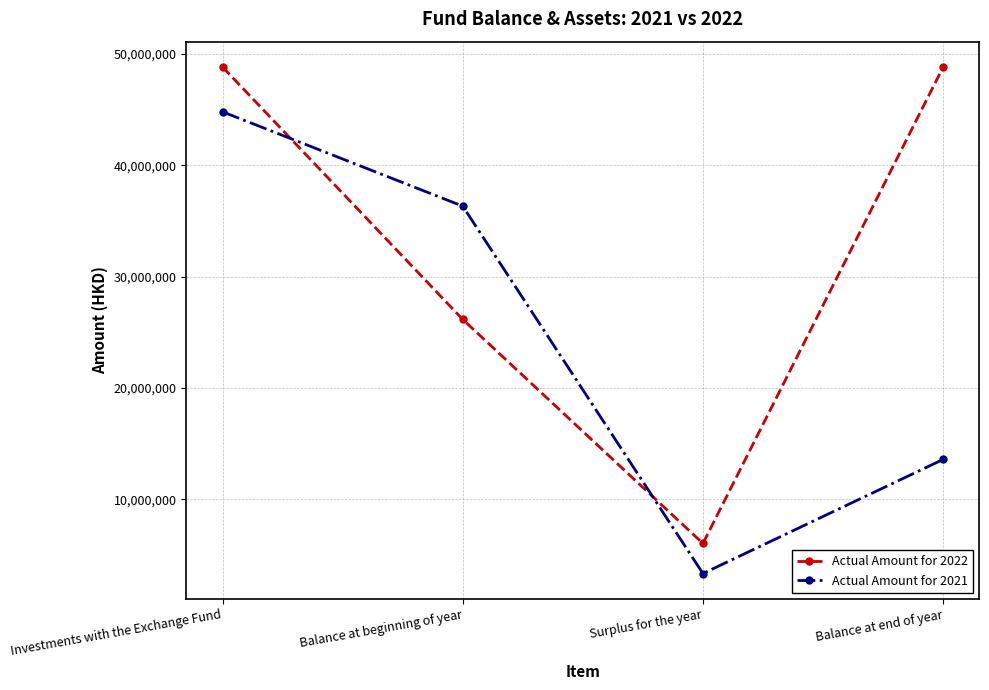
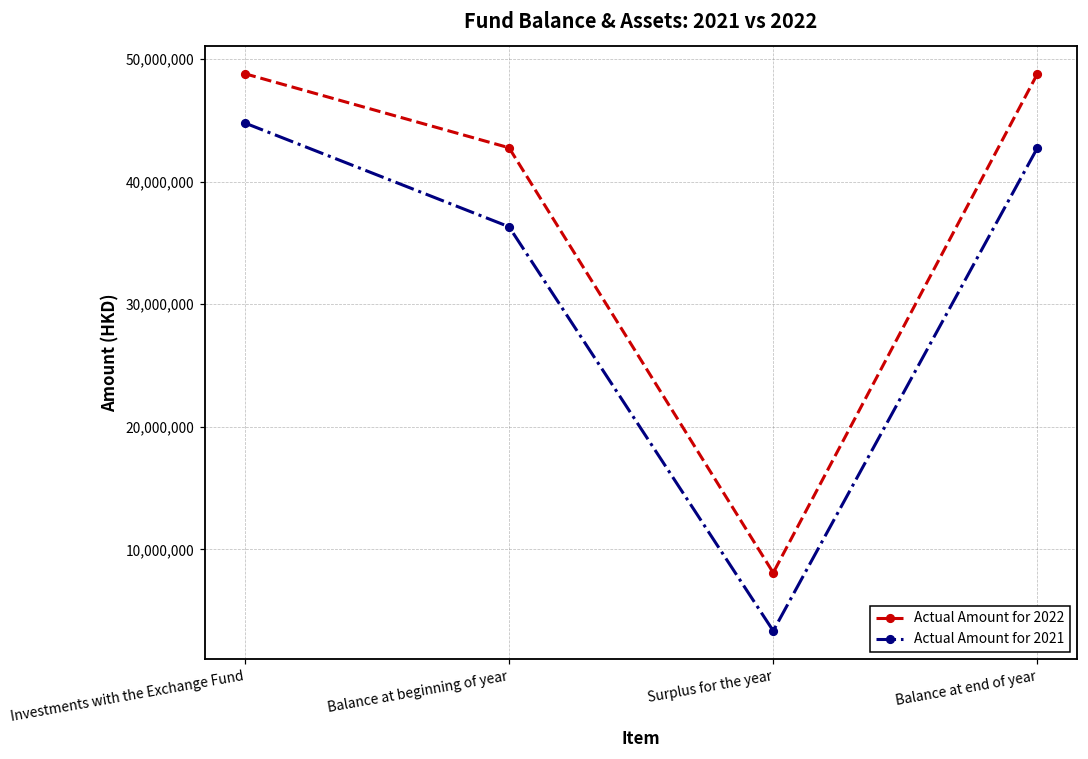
Actual Amount for 2022, Balance at beginning of year: 26,200,000 -> 42,800,000
Actual Amount for 2022, Surplus for the year: 6,000,000 -> 8,100,000
Actual Amount for 2021, Balance at end of year: 13,600,000 -> 42,800,000
